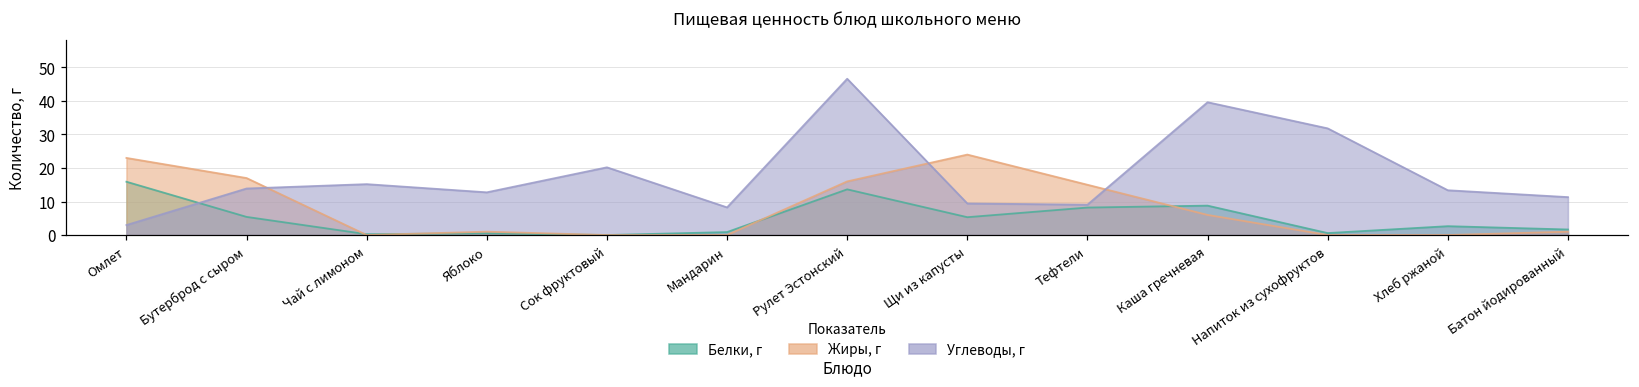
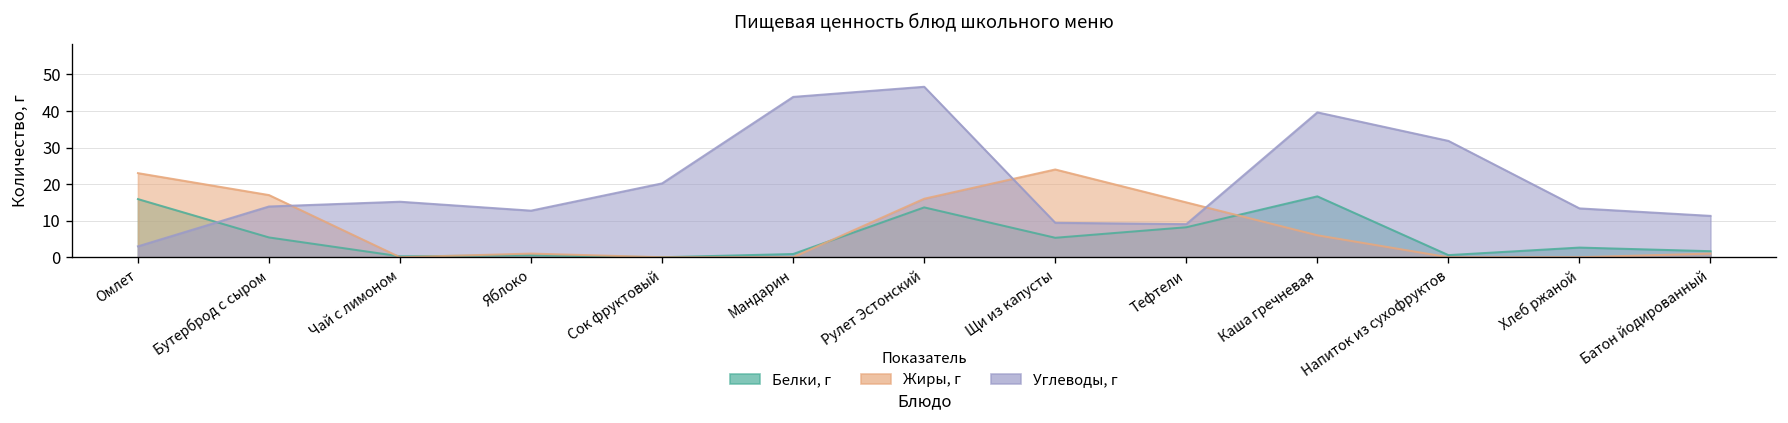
Углеводы, г, Мандарин: 8 -> 44
Белки, г, Каша гречневая: 9 -> 17
